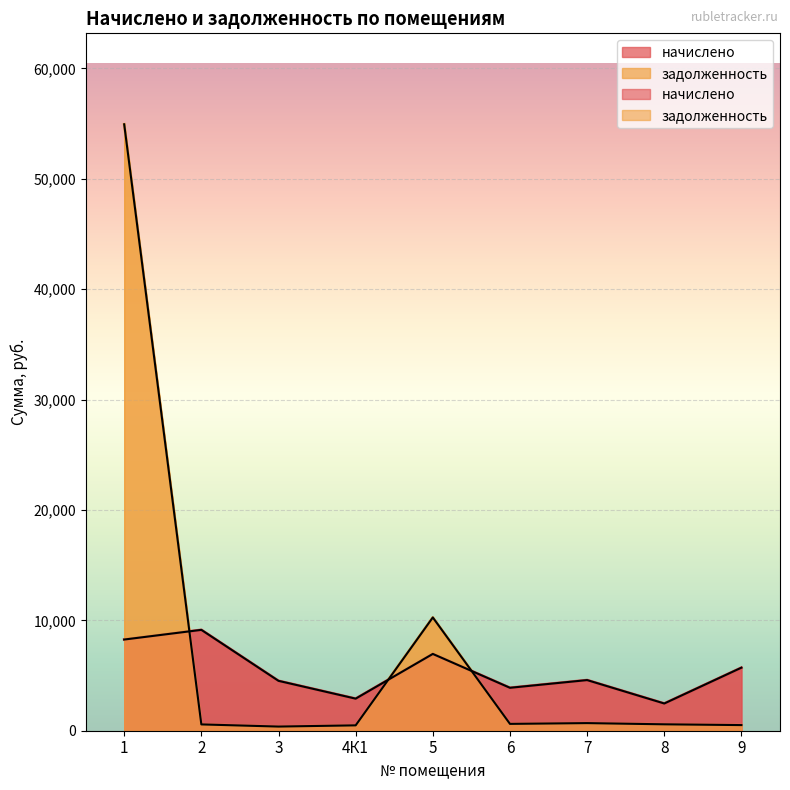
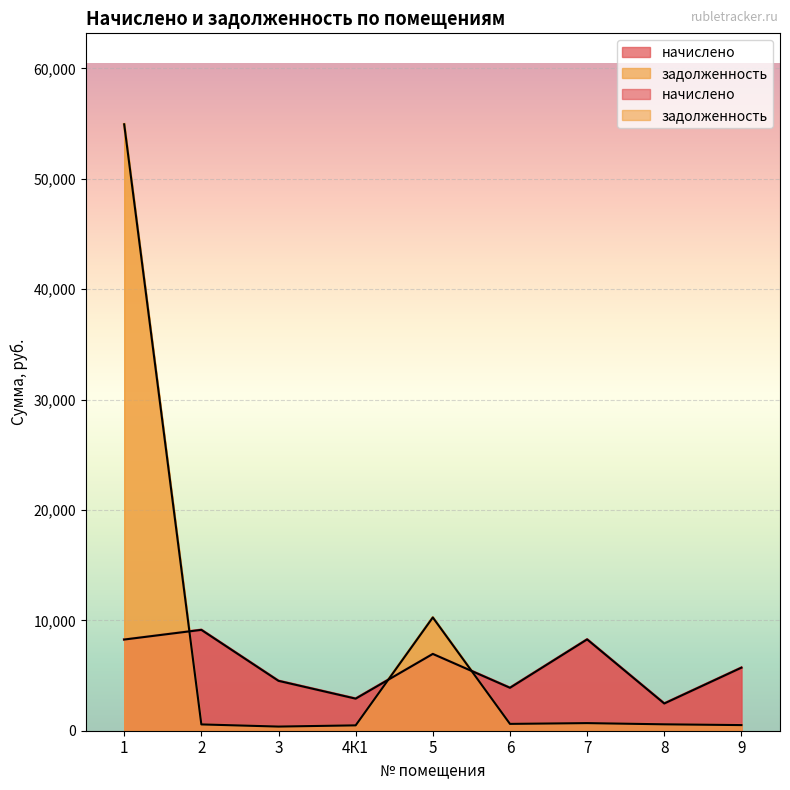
начислено, 7: 4,600 -> 8,300
